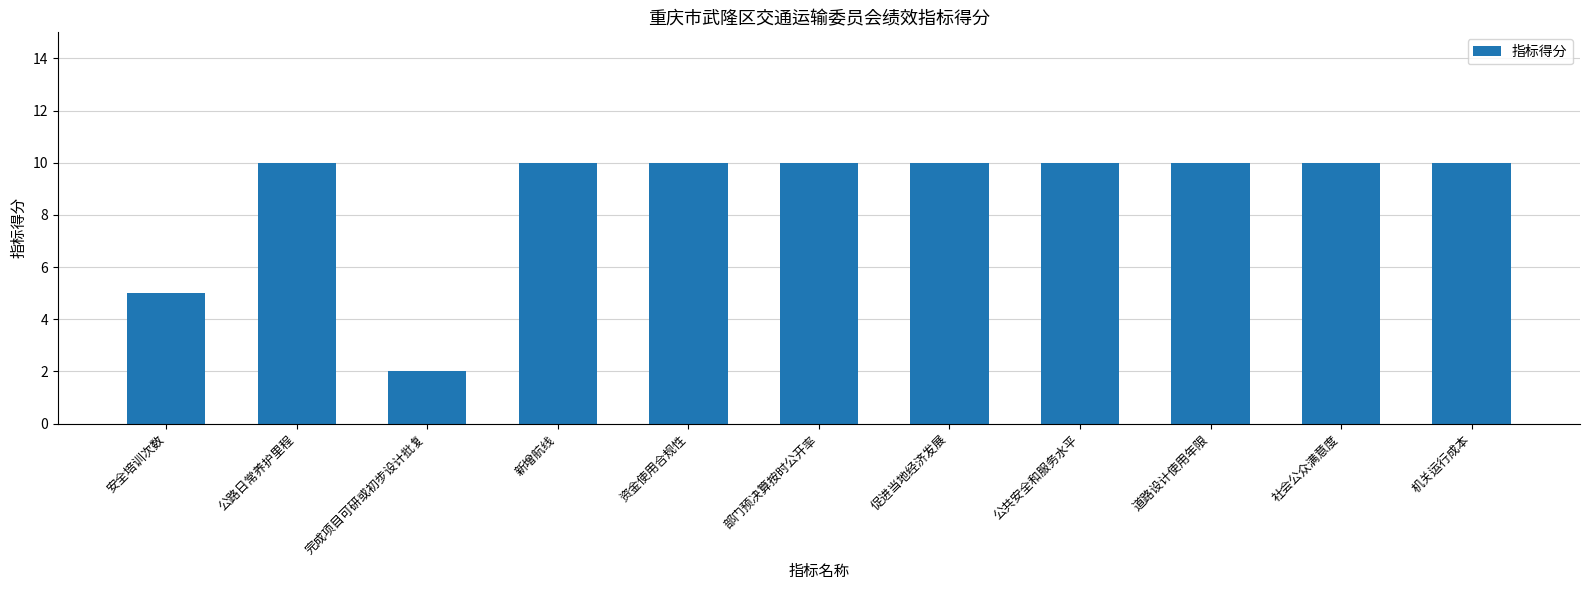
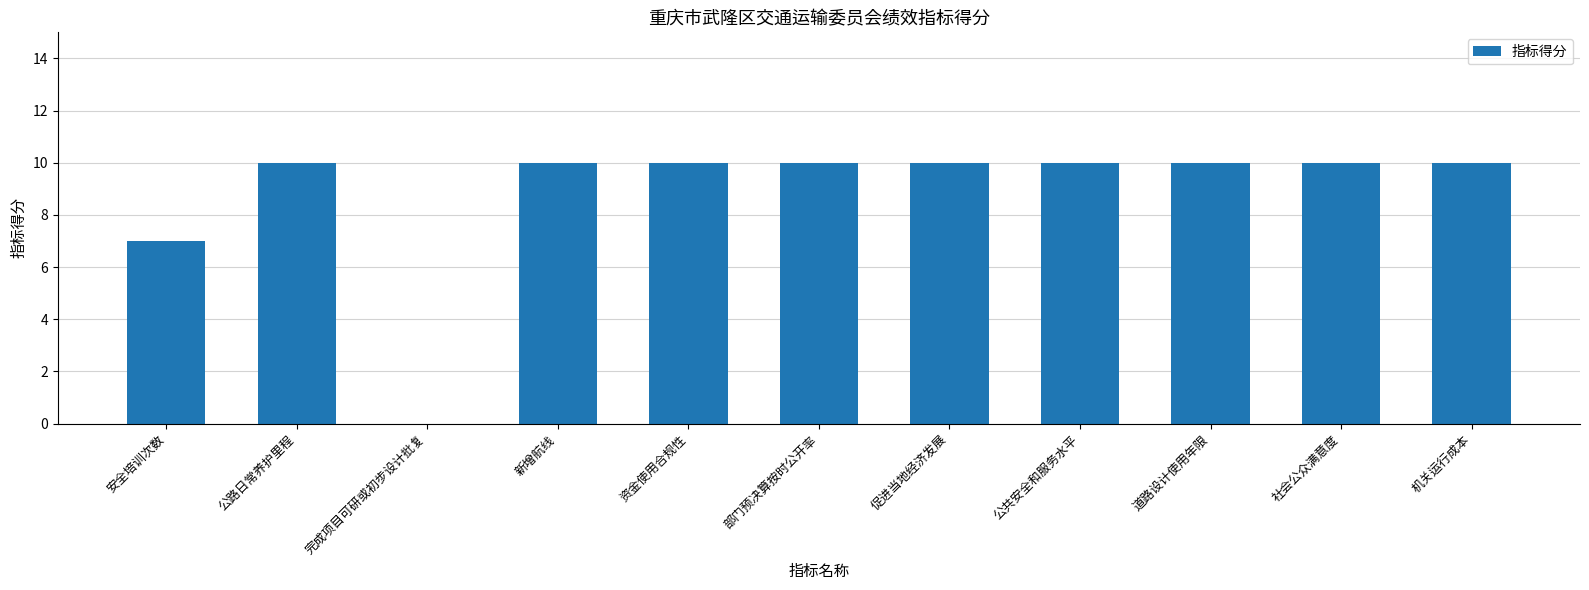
安全培训次数: 5 -> 7
完成项目可研或初步设计批复: 2 -> 0
